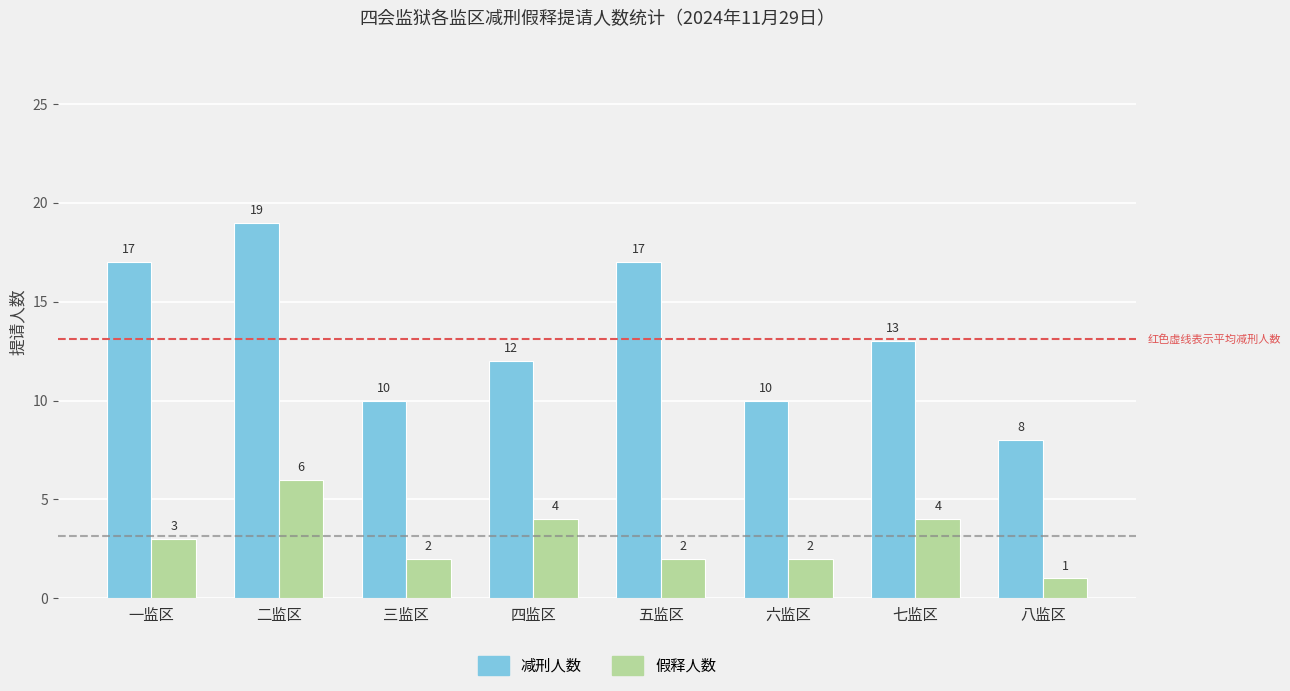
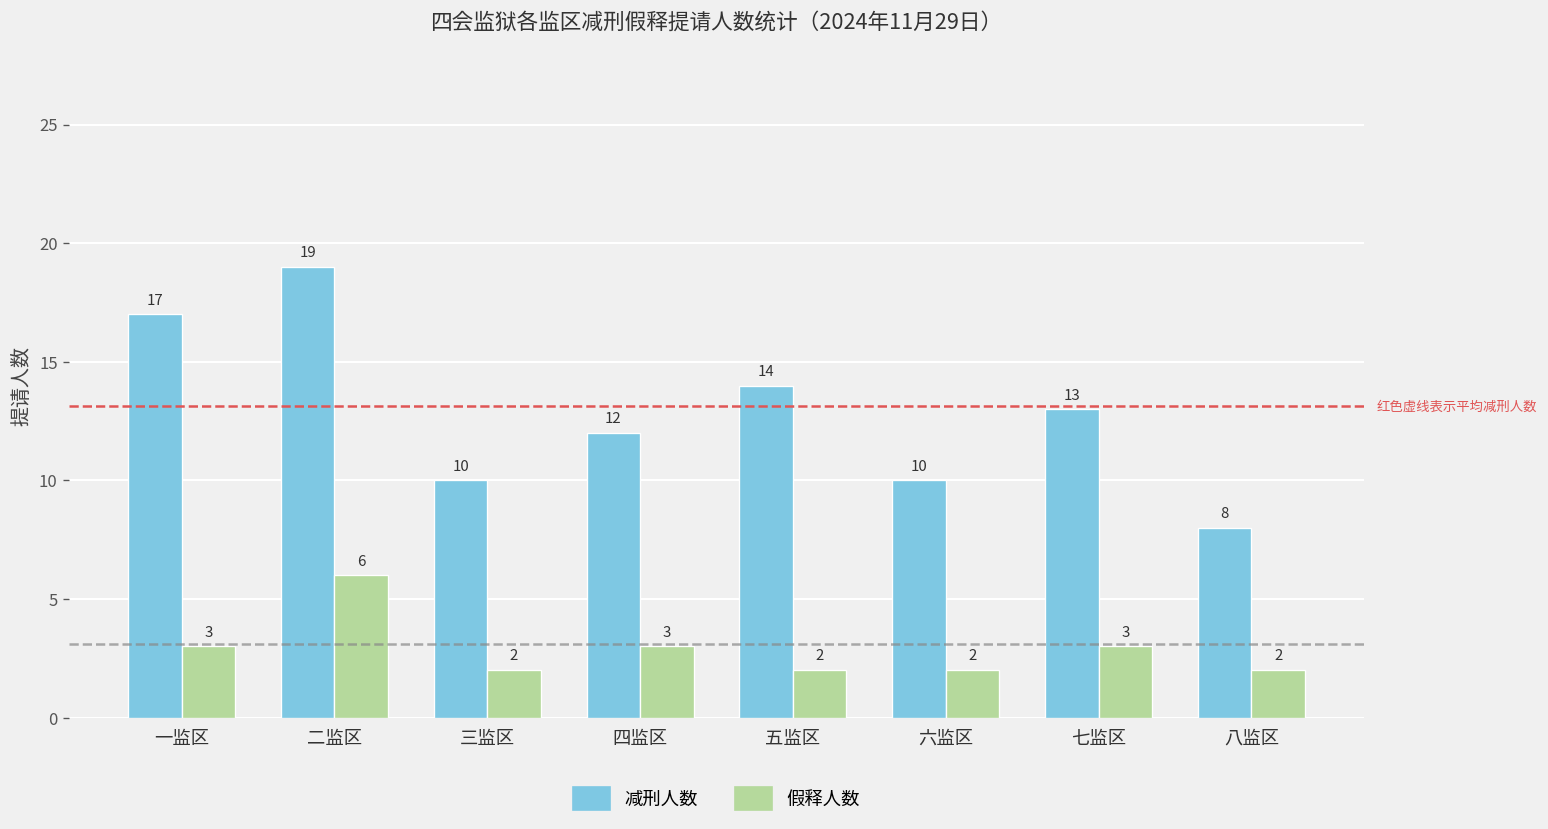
假释人数, 四监区: 4 -> 3
减刑人数, 五监区: 17 -> 14
假释人数, 七监区: 4 -> 3
假释人数, 八监区: 1 -> 2
